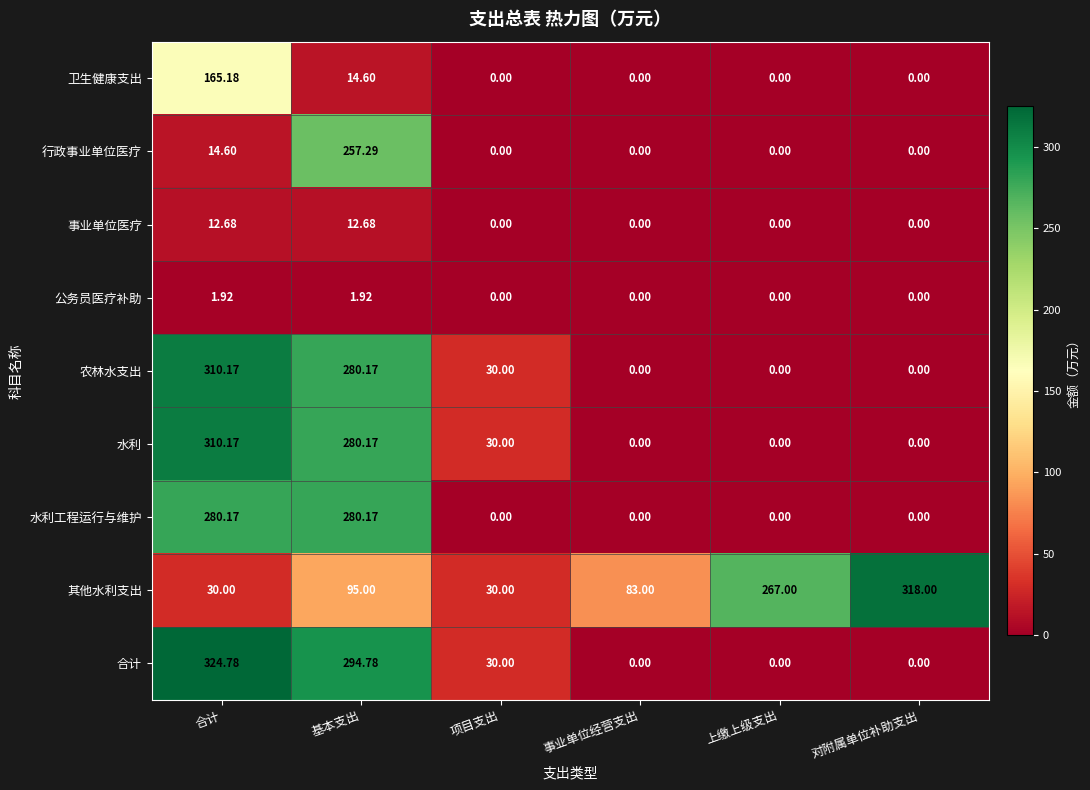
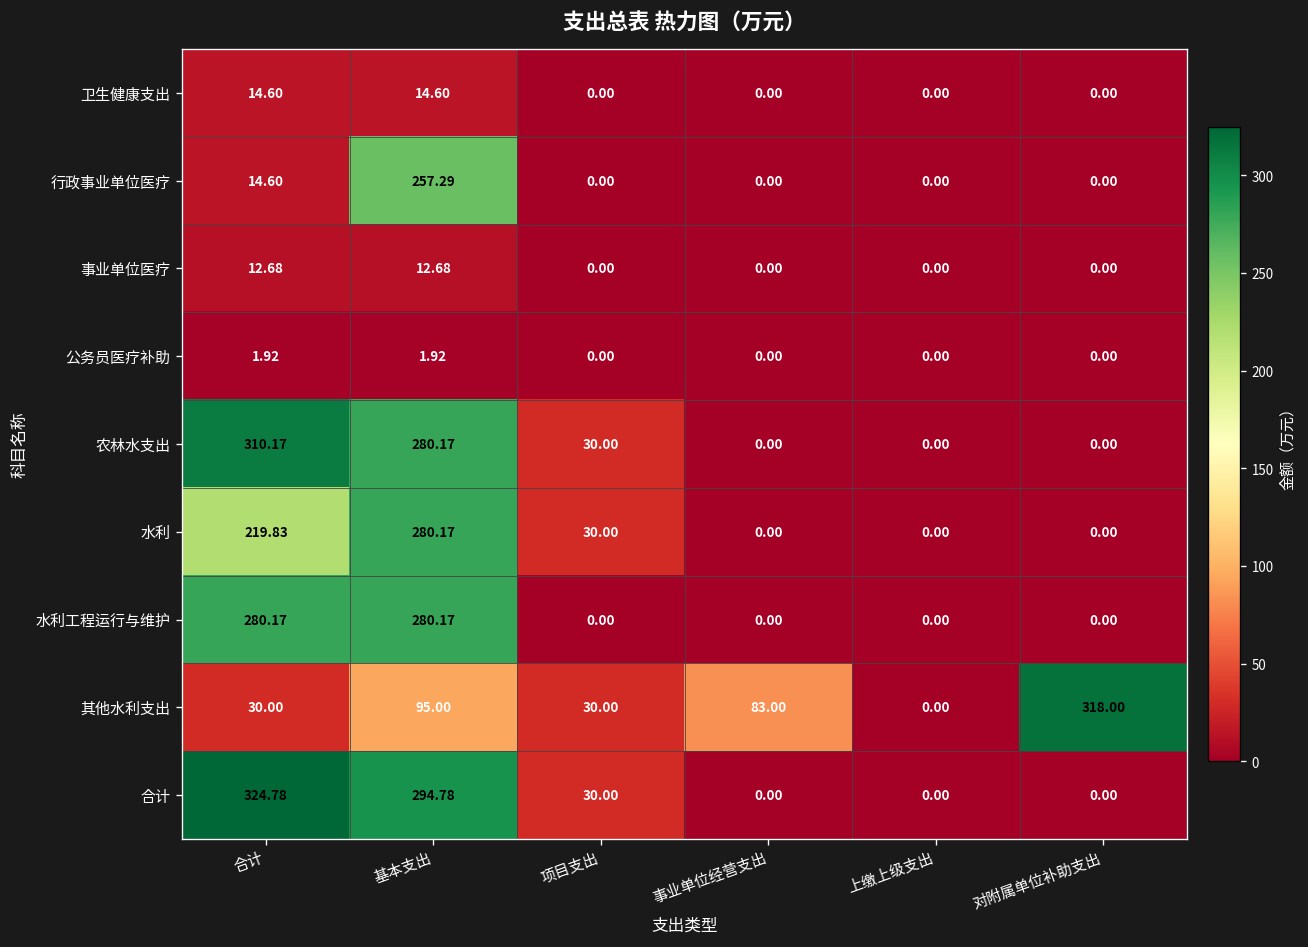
卫生健康支出, 合计: 165.18 -> 14.60
水利, 合计: 310.17 -> 219.83
其他水利支出, 上缴上级支出: 267.00 -> 0.00
